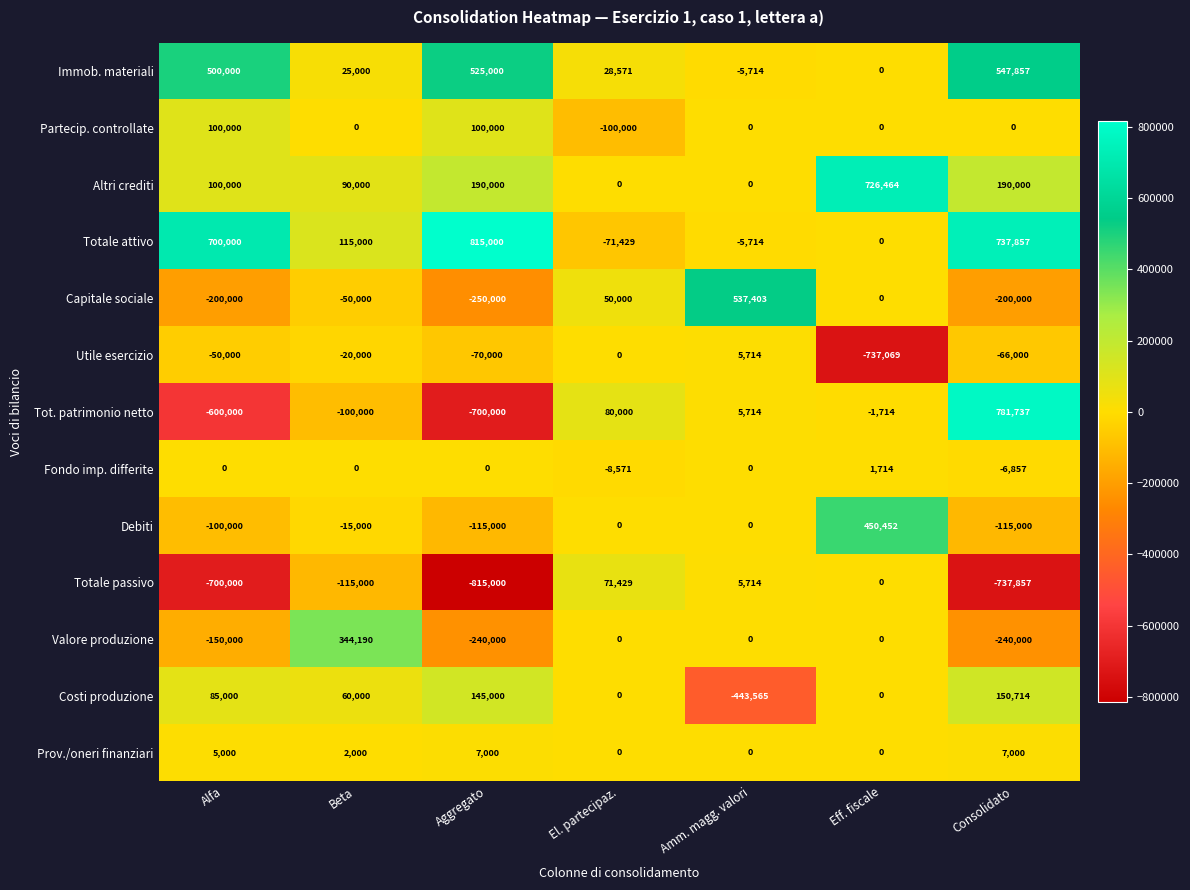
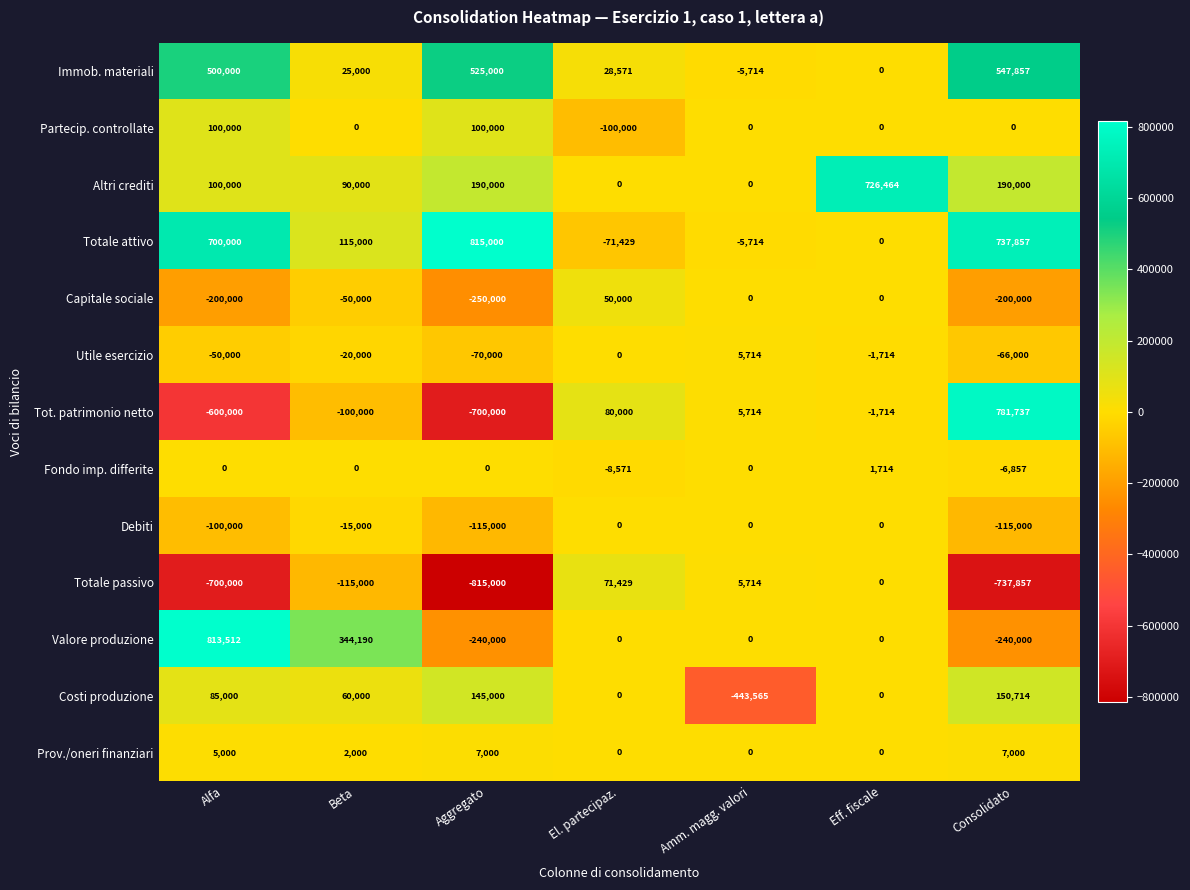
Capitale sociale, Amm. magg. valori: 537,403 -> 0
Utile esercizio, Eff. fiscale: -737,069 -> -1,714
Debiti, Eff. fiscale: 450,452 -> 0
Valore produzione, Alfa: -150,000 -> 813,512
